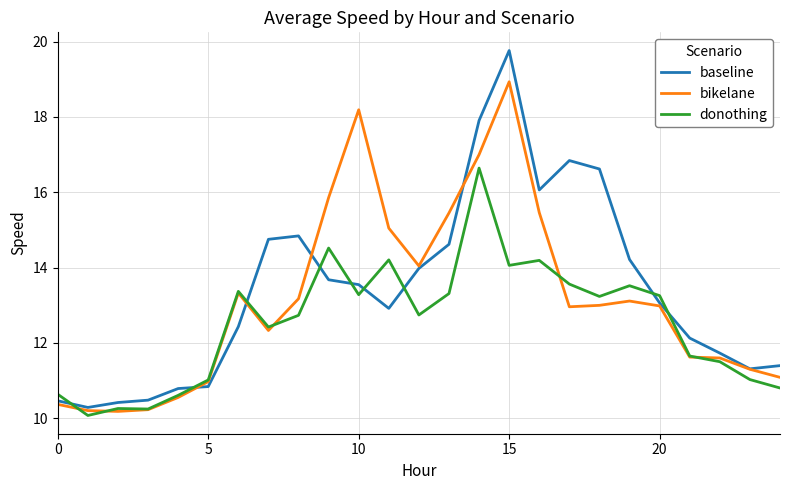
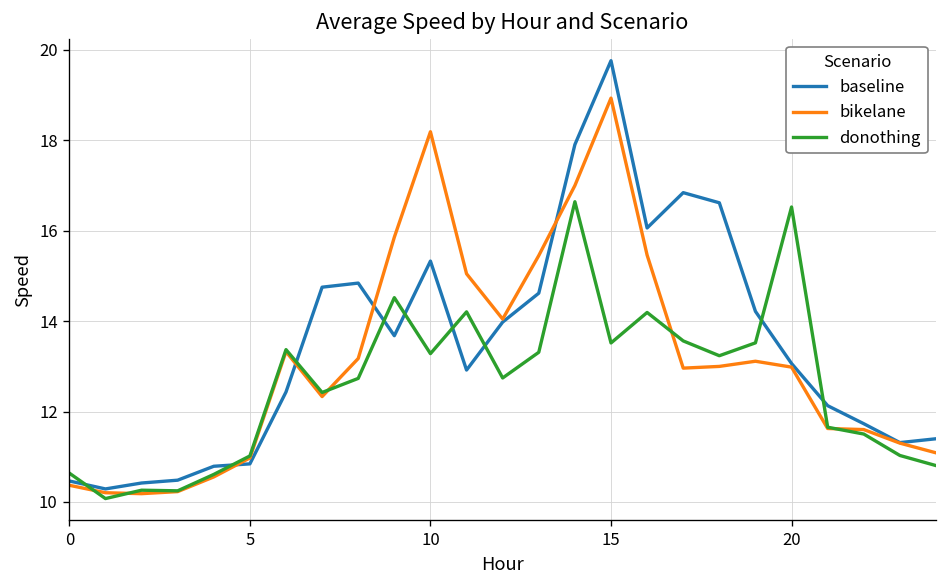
baseline, 10: 13.5 -> 15.3
donothing, 15: 14.1 -> 13.5
donothing, 20: 13.3 -> 16.5
